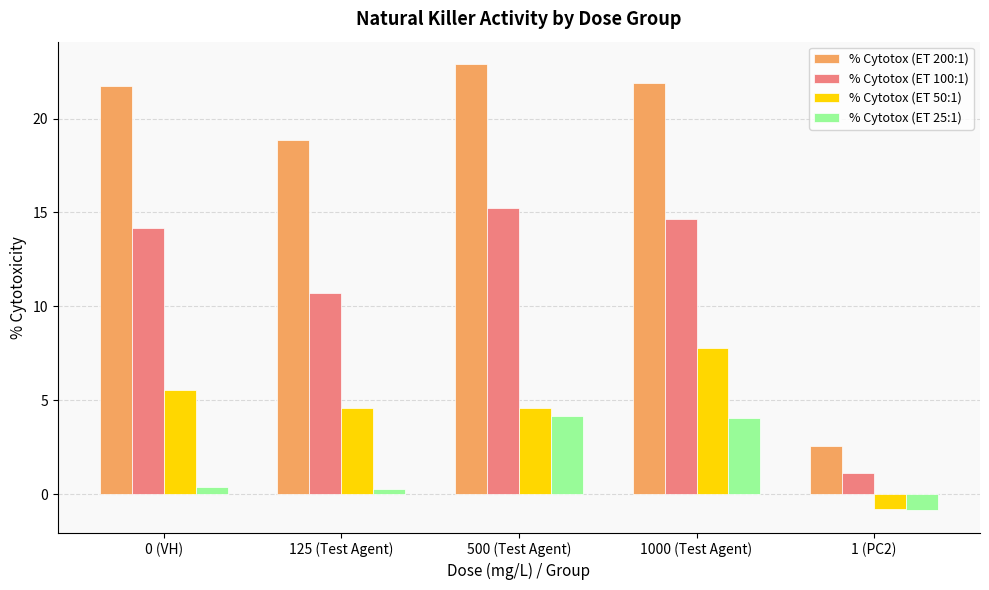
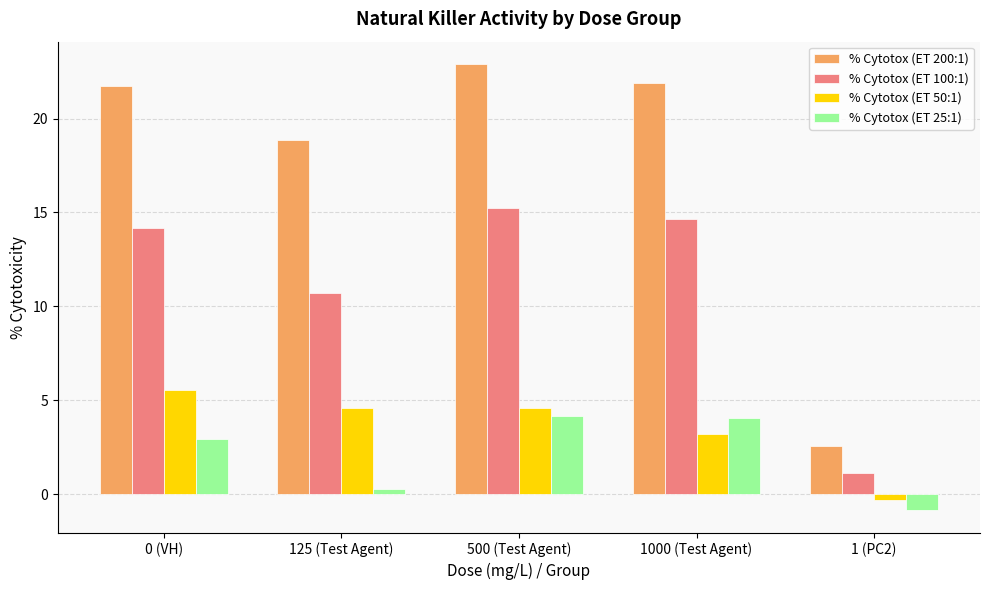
% Cytotox (ET 25:1), 0 (VH): 0.4 -> 2.9
% Cytotox (ET 50:1), 1000 (Test Agent): 7.8 -> 3.2
% Cytotox (ET 50:1), 1 (PC2): -0.8 -> -0.3
